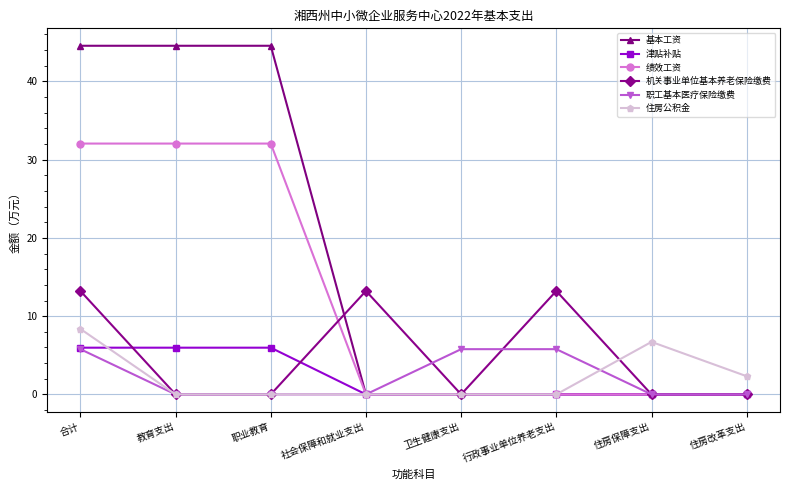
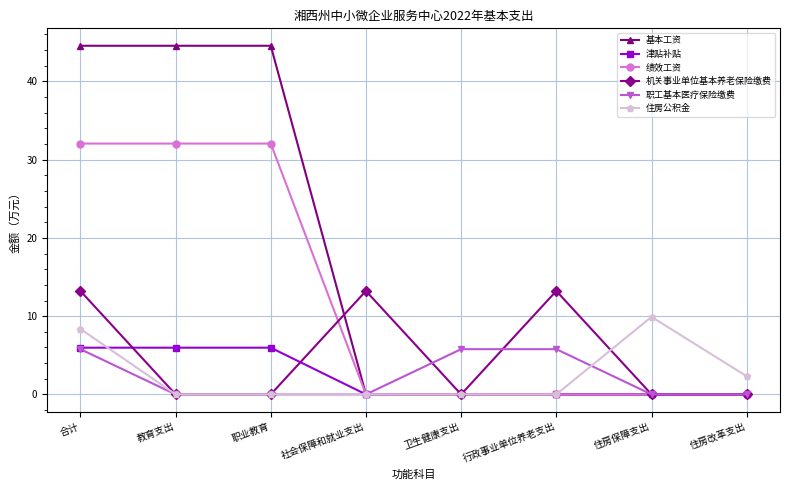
住房公积金, 住房保障支出: 7 -> 10
